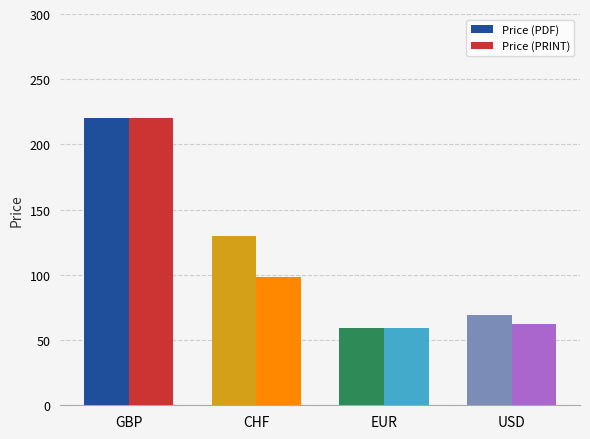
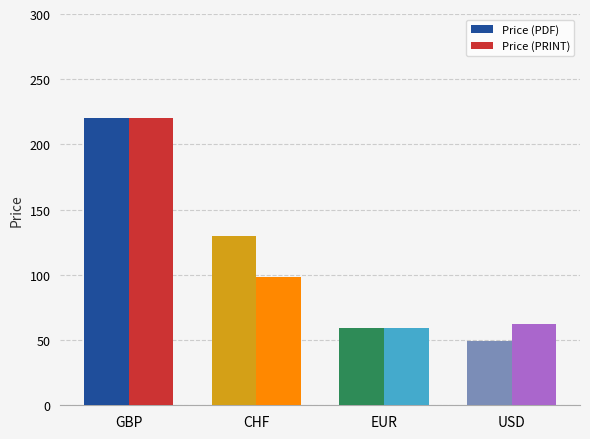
Price (PDF), USD: 69 -> 50
